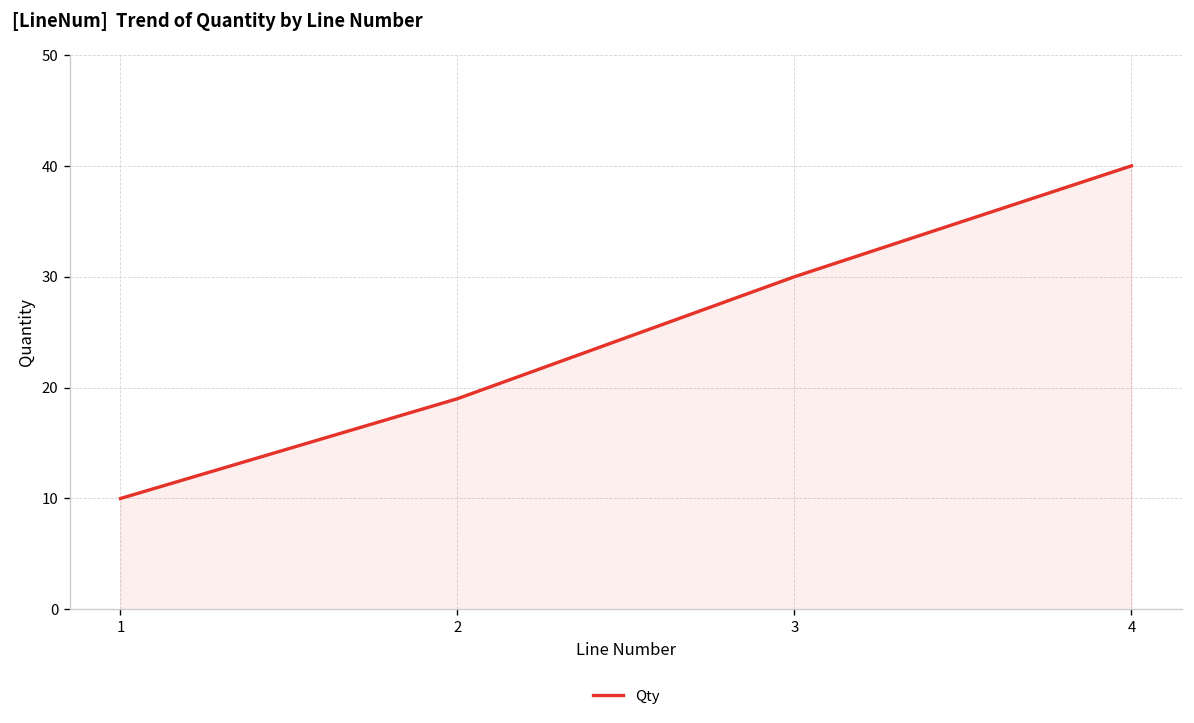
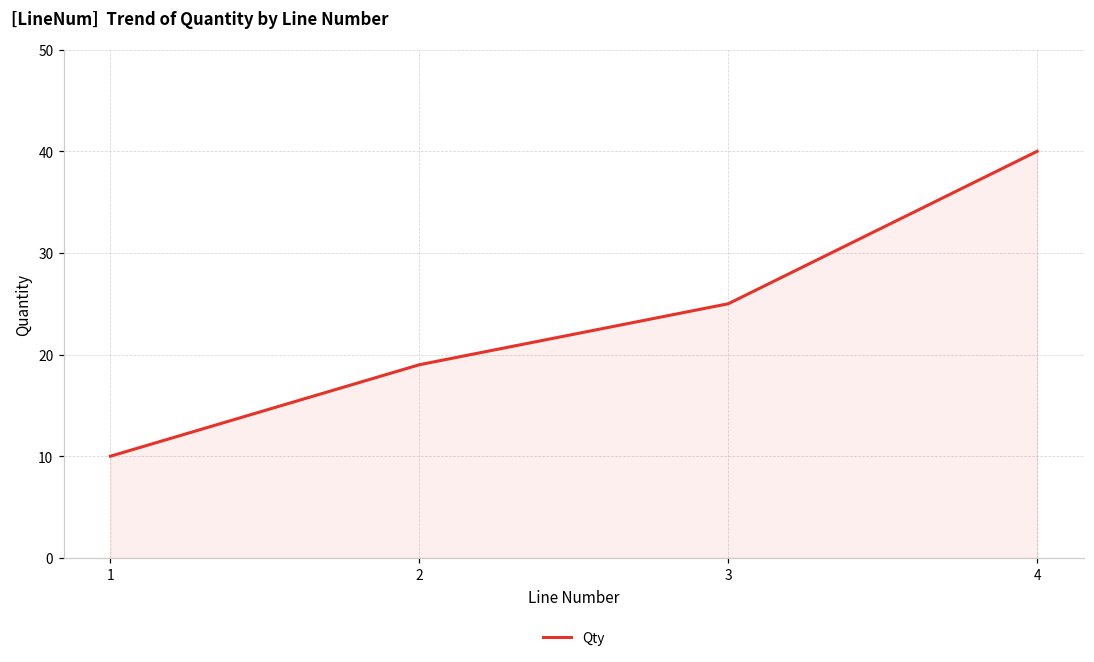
3: 30 -> 25
